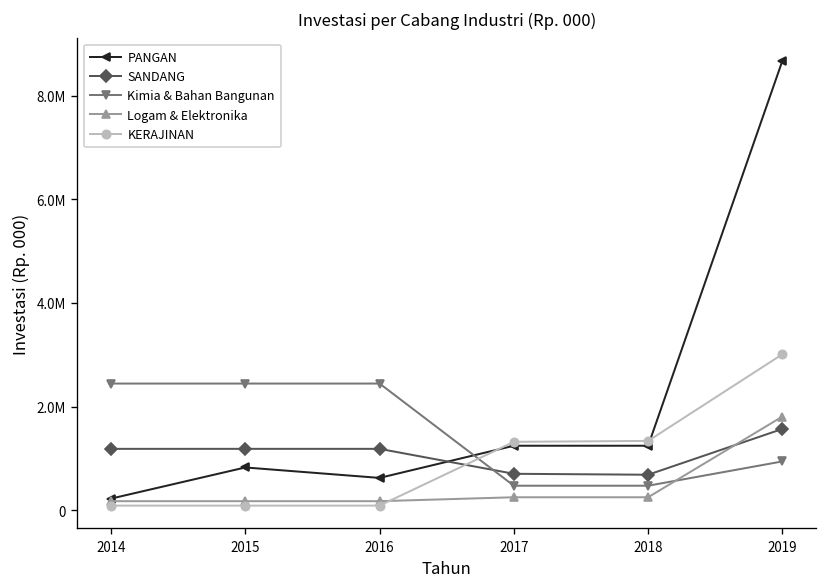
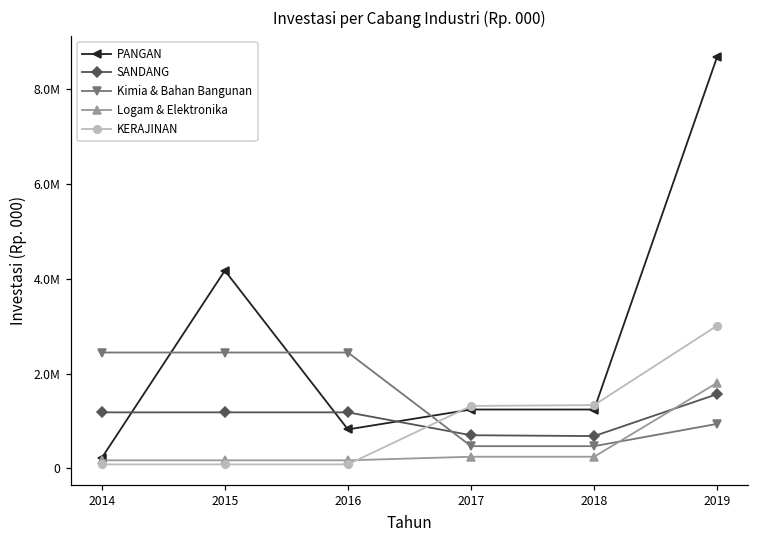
PANGAN, 2015: 800000 -> 4200000
PANGAN, 2016: 600000 -> 800000
